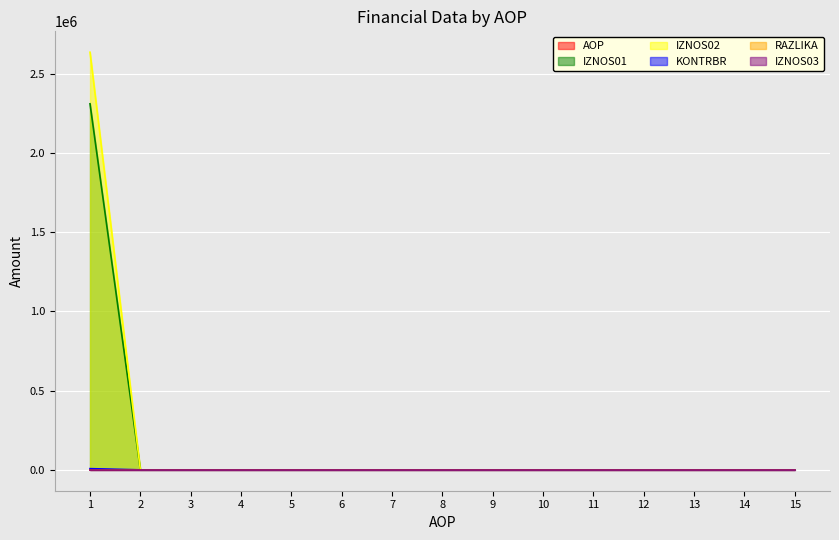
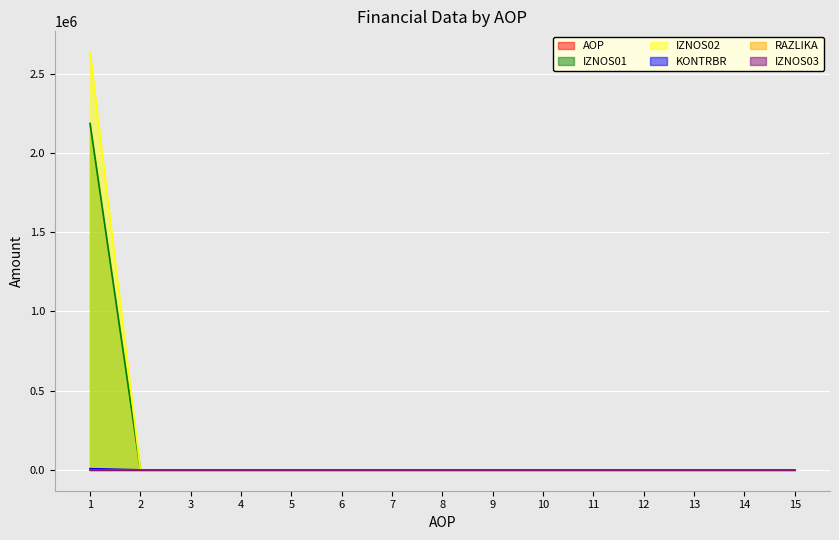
IZNOS01, 1: 2310000 -> 2190000
